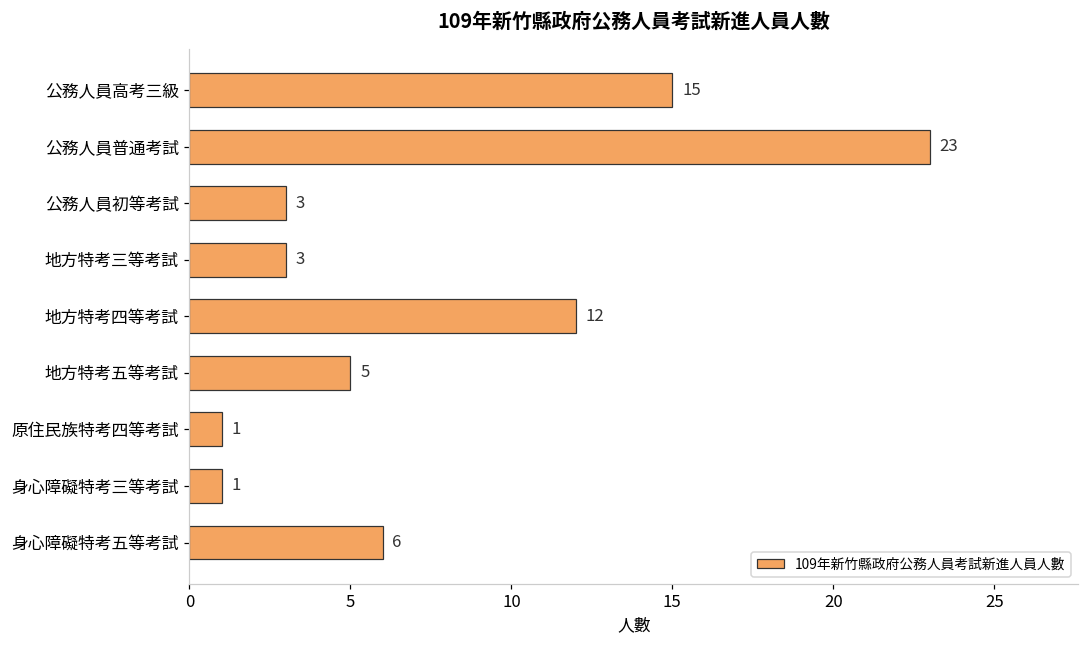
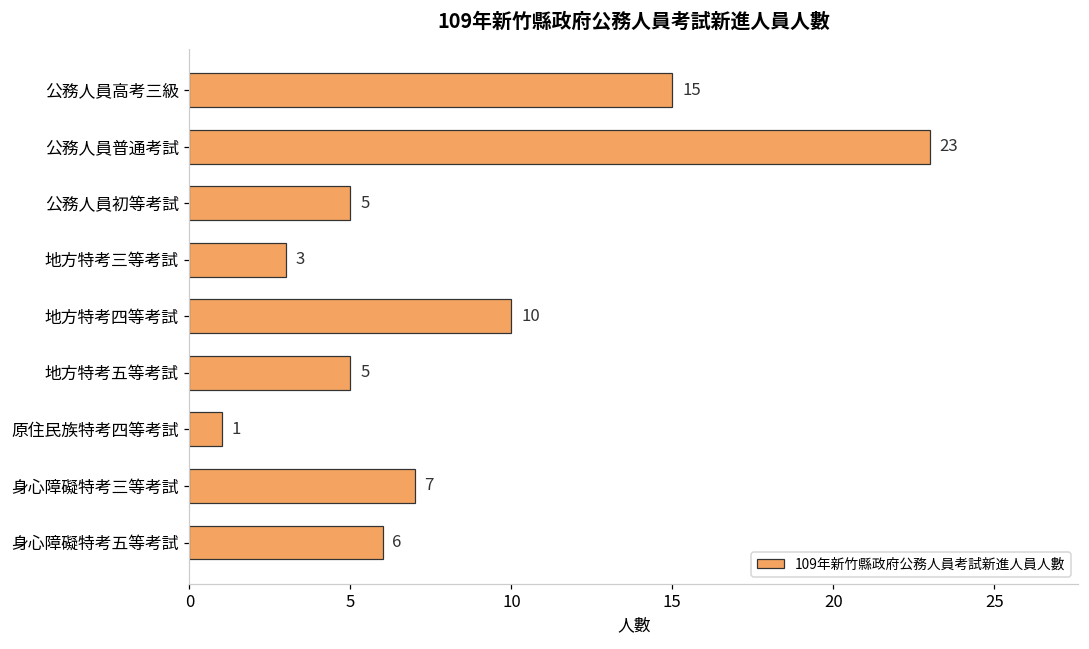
公務人員初等考試: 3 -> 5
地方特考四等考試: 12 -> 10
身心障礙特考三等考試: 1 -> 7
